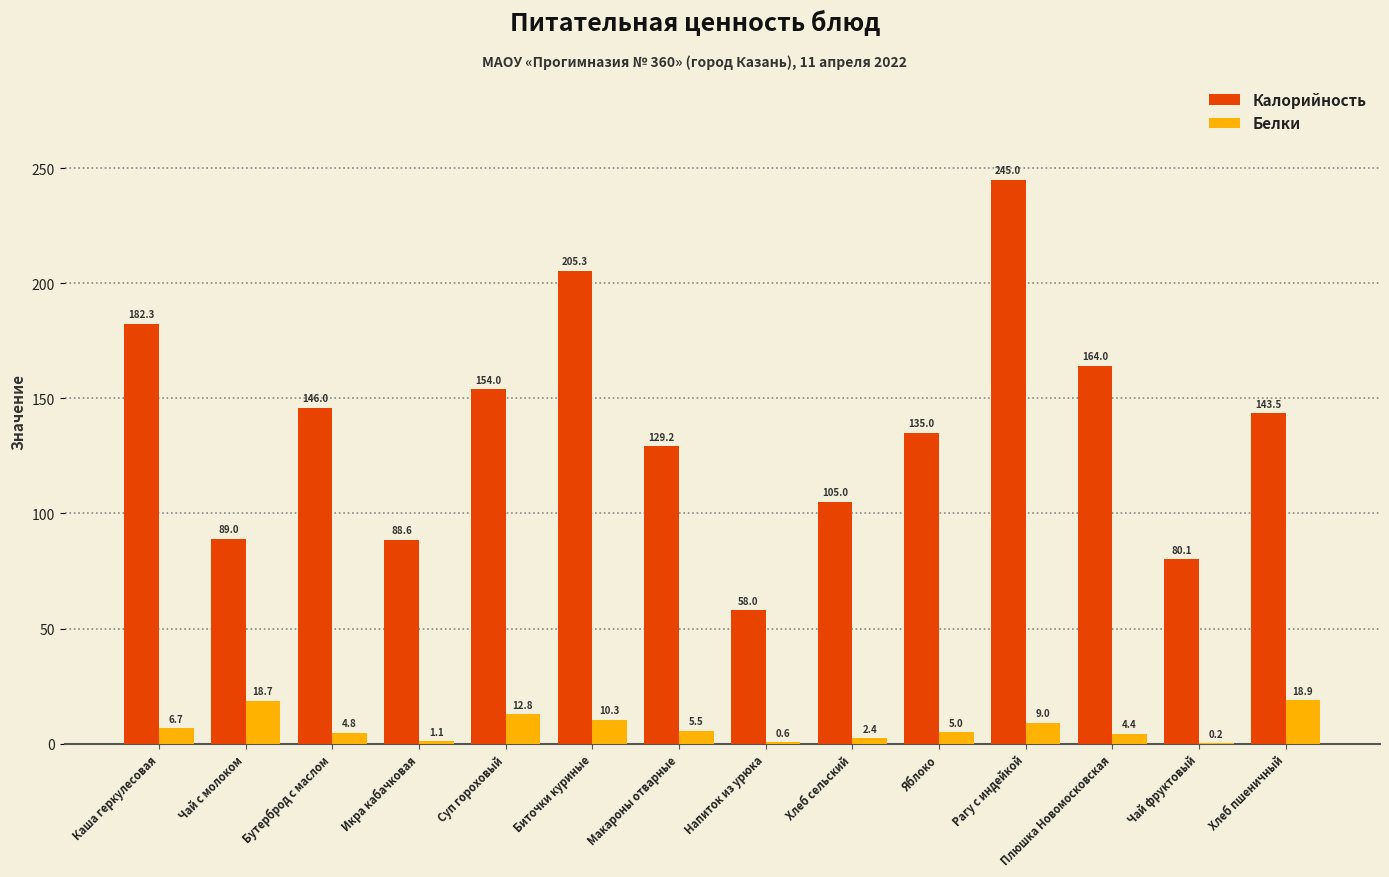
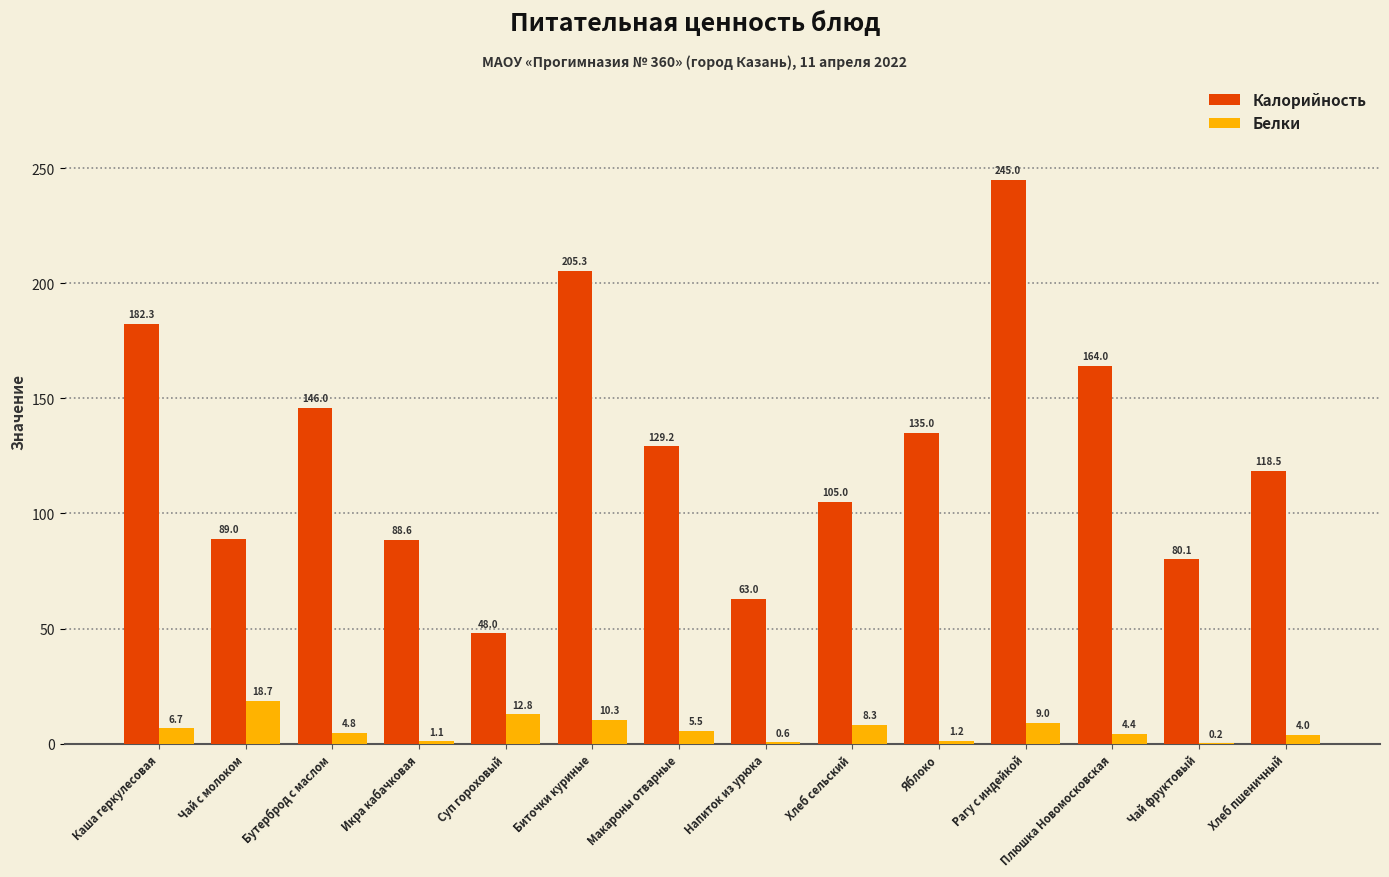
Калорийность, Суп гороховый: 154.0 -> 48.0
Калорийность, Напиток из урюка: 58.0 -> 63.0
Белки, Хлеб сельский: 2.4 -> 8.3
Белки, Яблоко: 5.0 -> 1.2
Калорийность, Хлеб пшеничный: 143.5 -> 118.5
Белки, Хлеб пшеничный: 18.9 -> 4.0
